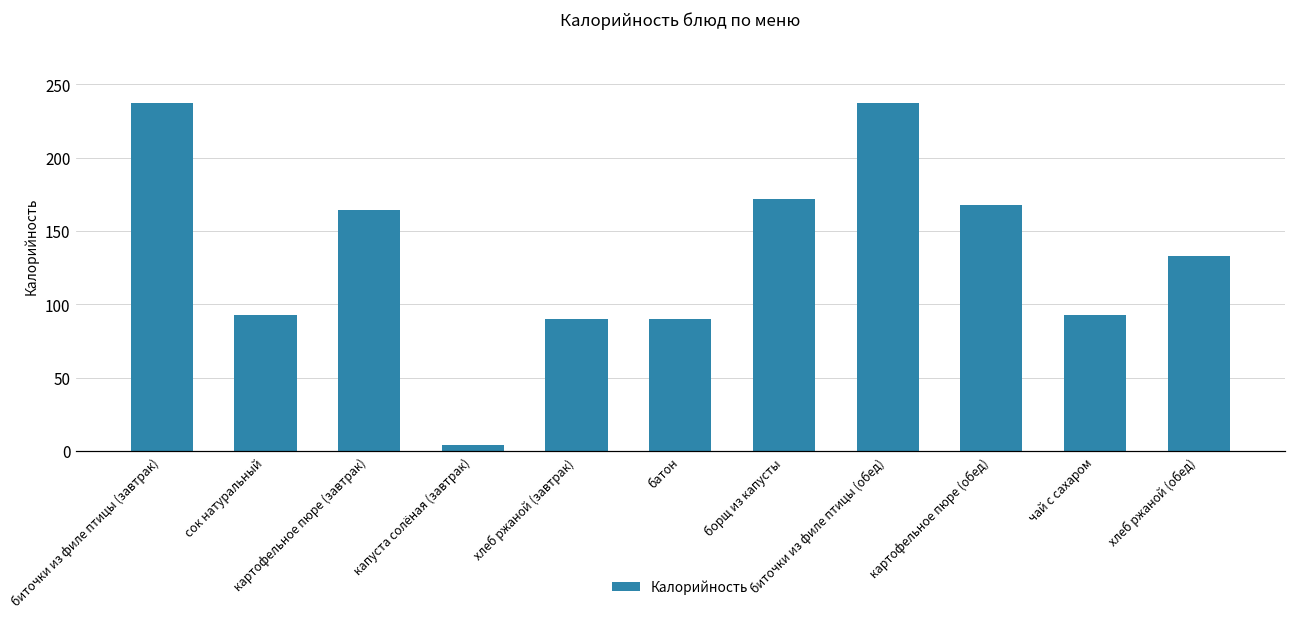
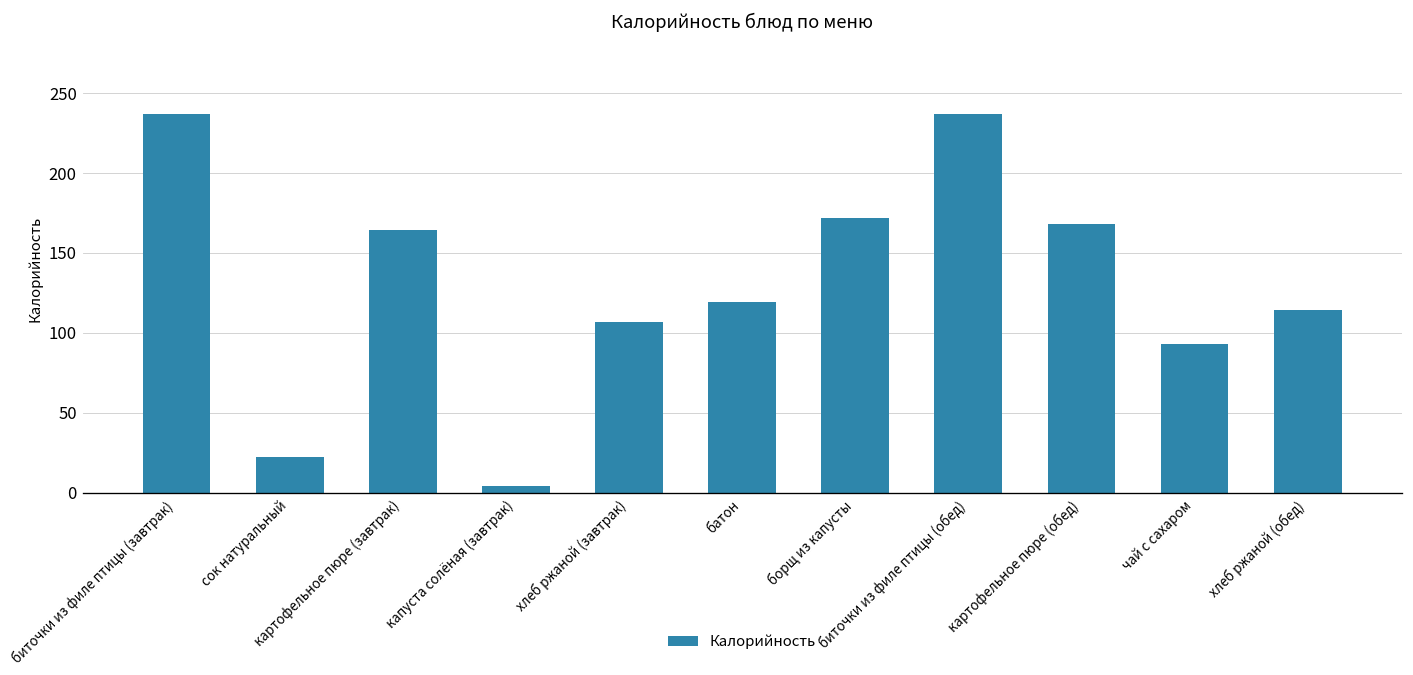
сок натуральный: 93 -> 22
хлеб ржаной (завтрак): 90 -> 107
батон: 90 -> 119
хлеб ржаной (обед): 133 -> 114
